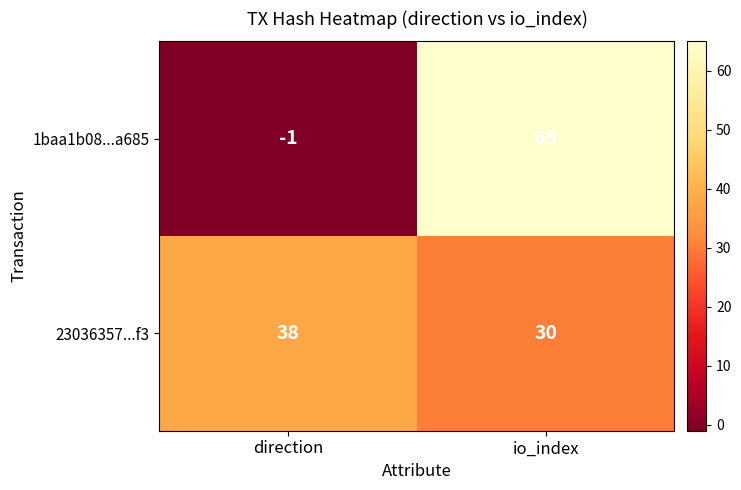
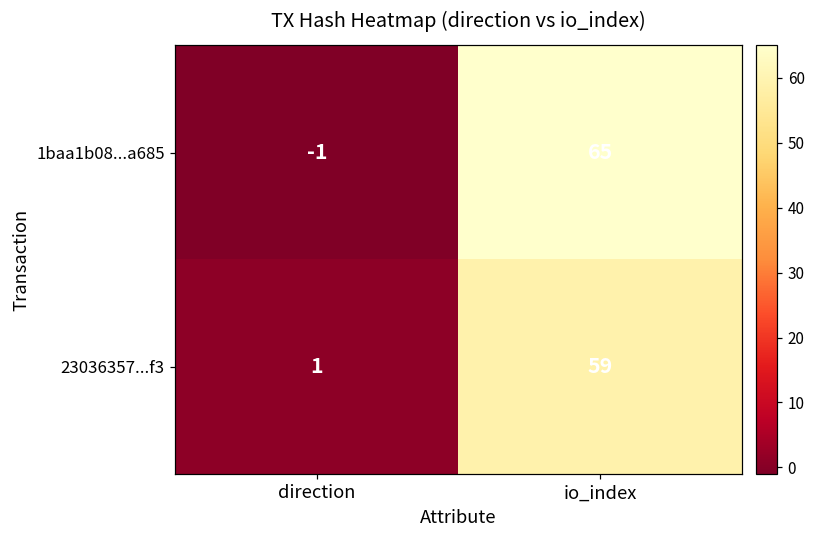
23036357...f3, direction: 38 -> 1
23036357...f3, io_index: 30 -> 59
